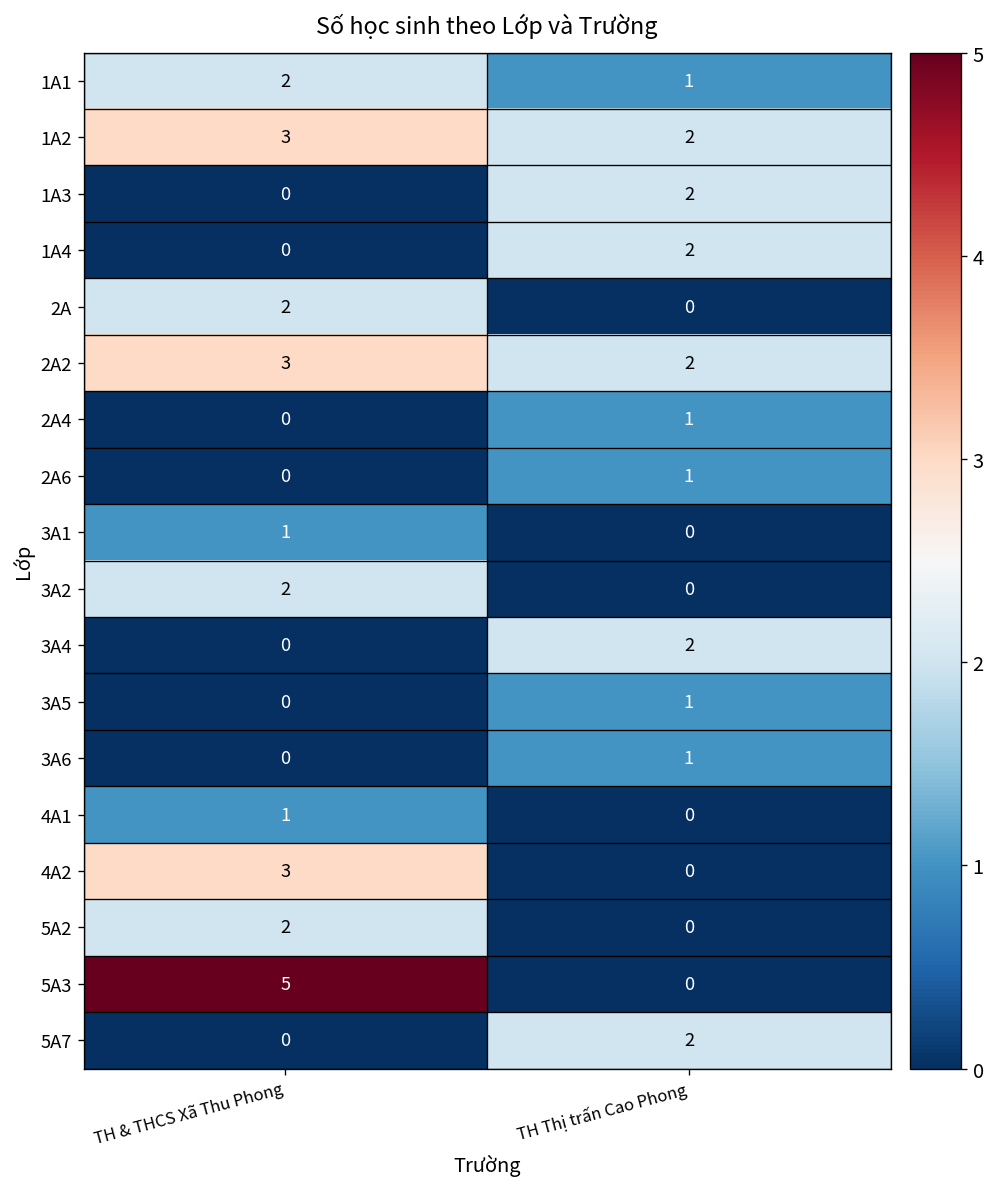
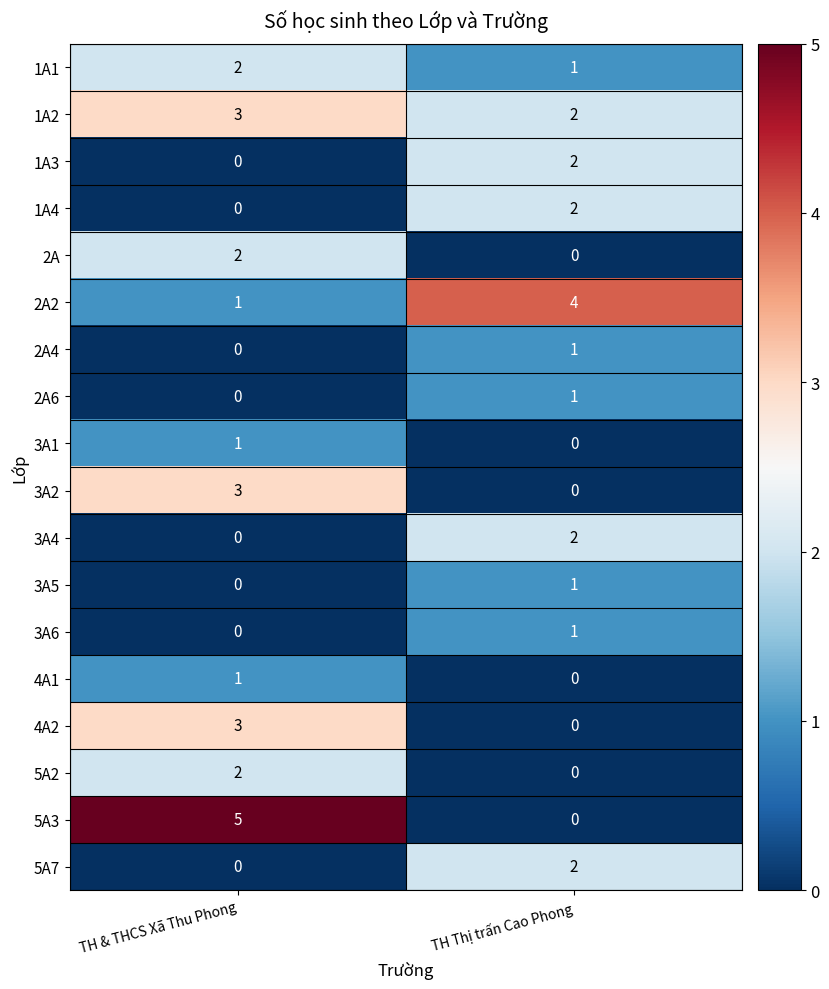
2A2, TH & THCS Xã Thu Phong: 3 -> 1
2A2, TH Thị trấn Cao Phong: 2 -> 4
3A2, TH & THCS Xã Thu Phong: 2 -> 3
